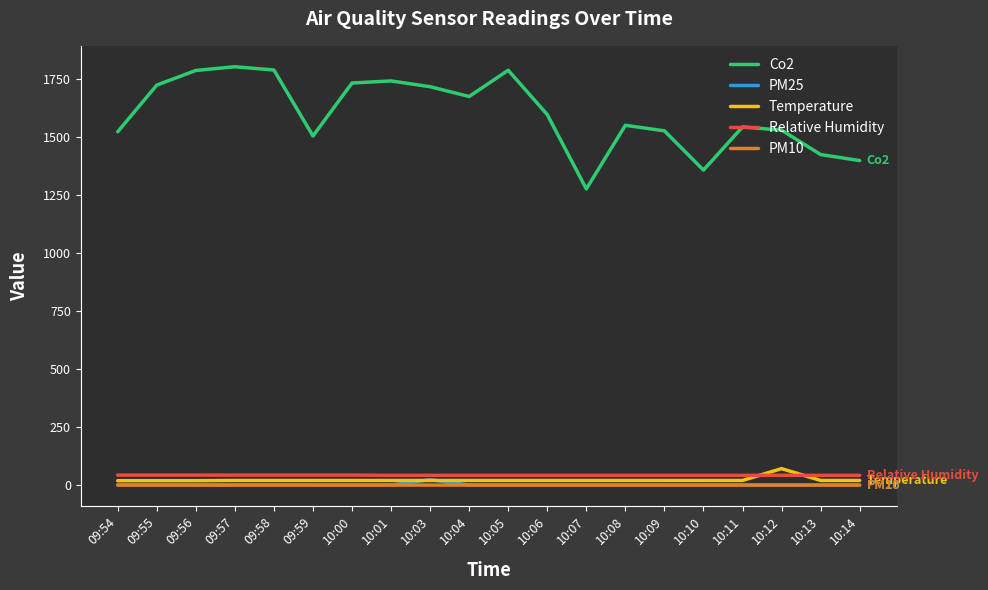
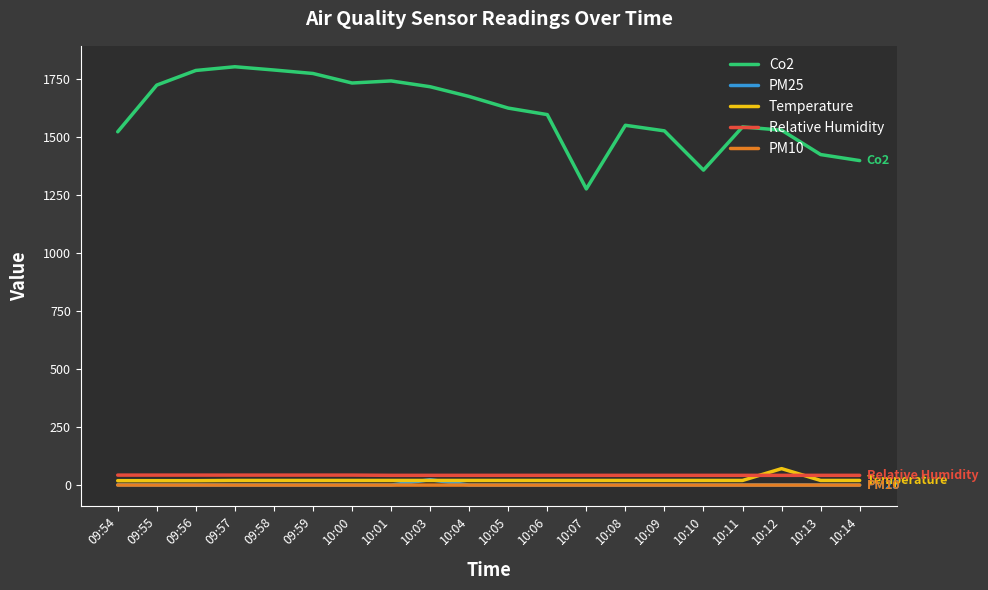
Co2, 09:59: 1500 -> 1770
Co2, 10:05: 1790 -> 1620
